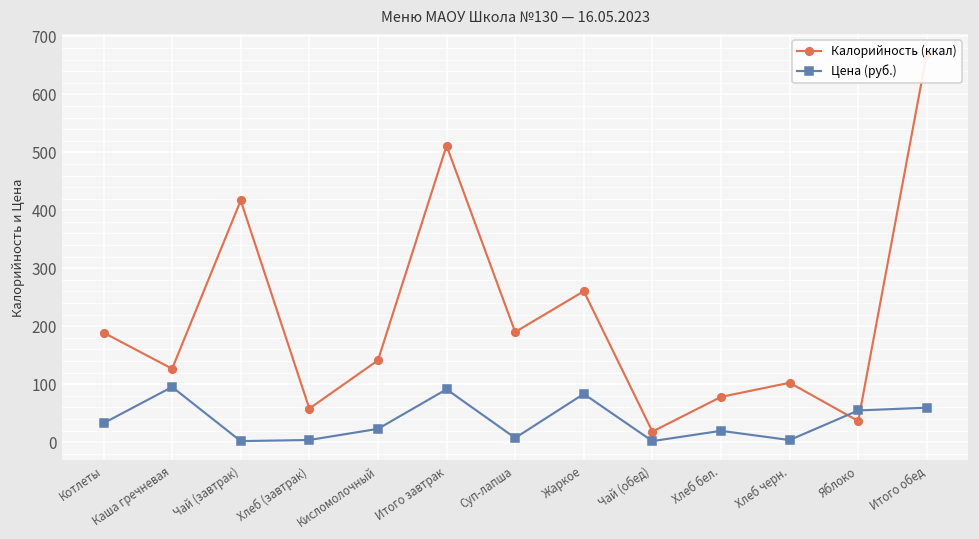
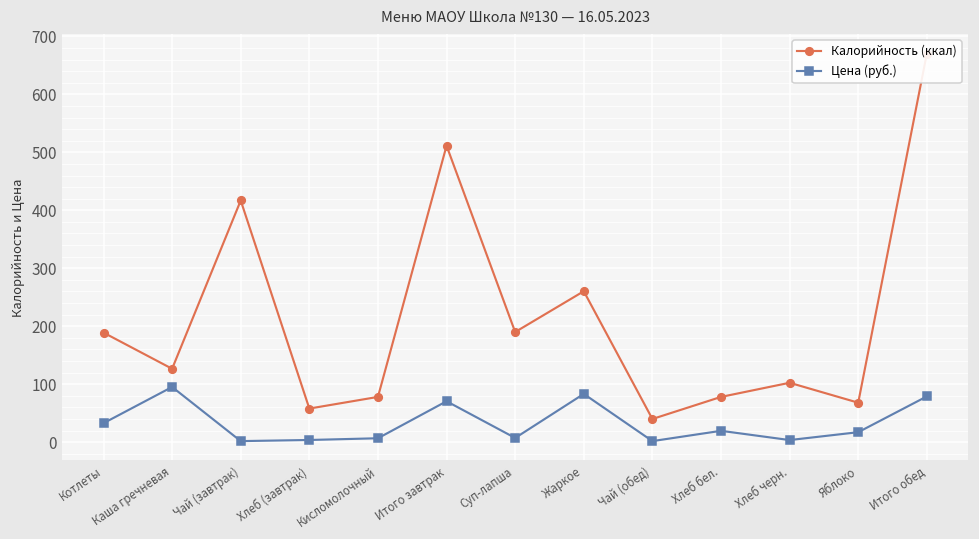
Калорийность (ккал), Кисломолочный: 140 -> 80
Цена (руб.), Кисломолочный: 20 -> 10
Цена (руб.), Итого завтрак: 90 -> 70
Калорийность (ккал), Чай (обед): 20 -> 40
Калорийность (ккал), Яблоко: 40 -> 70
Цена (руб.), Яблоко: 50 -> 20
Цена (руб.), Итого обед: 60 -> 80
